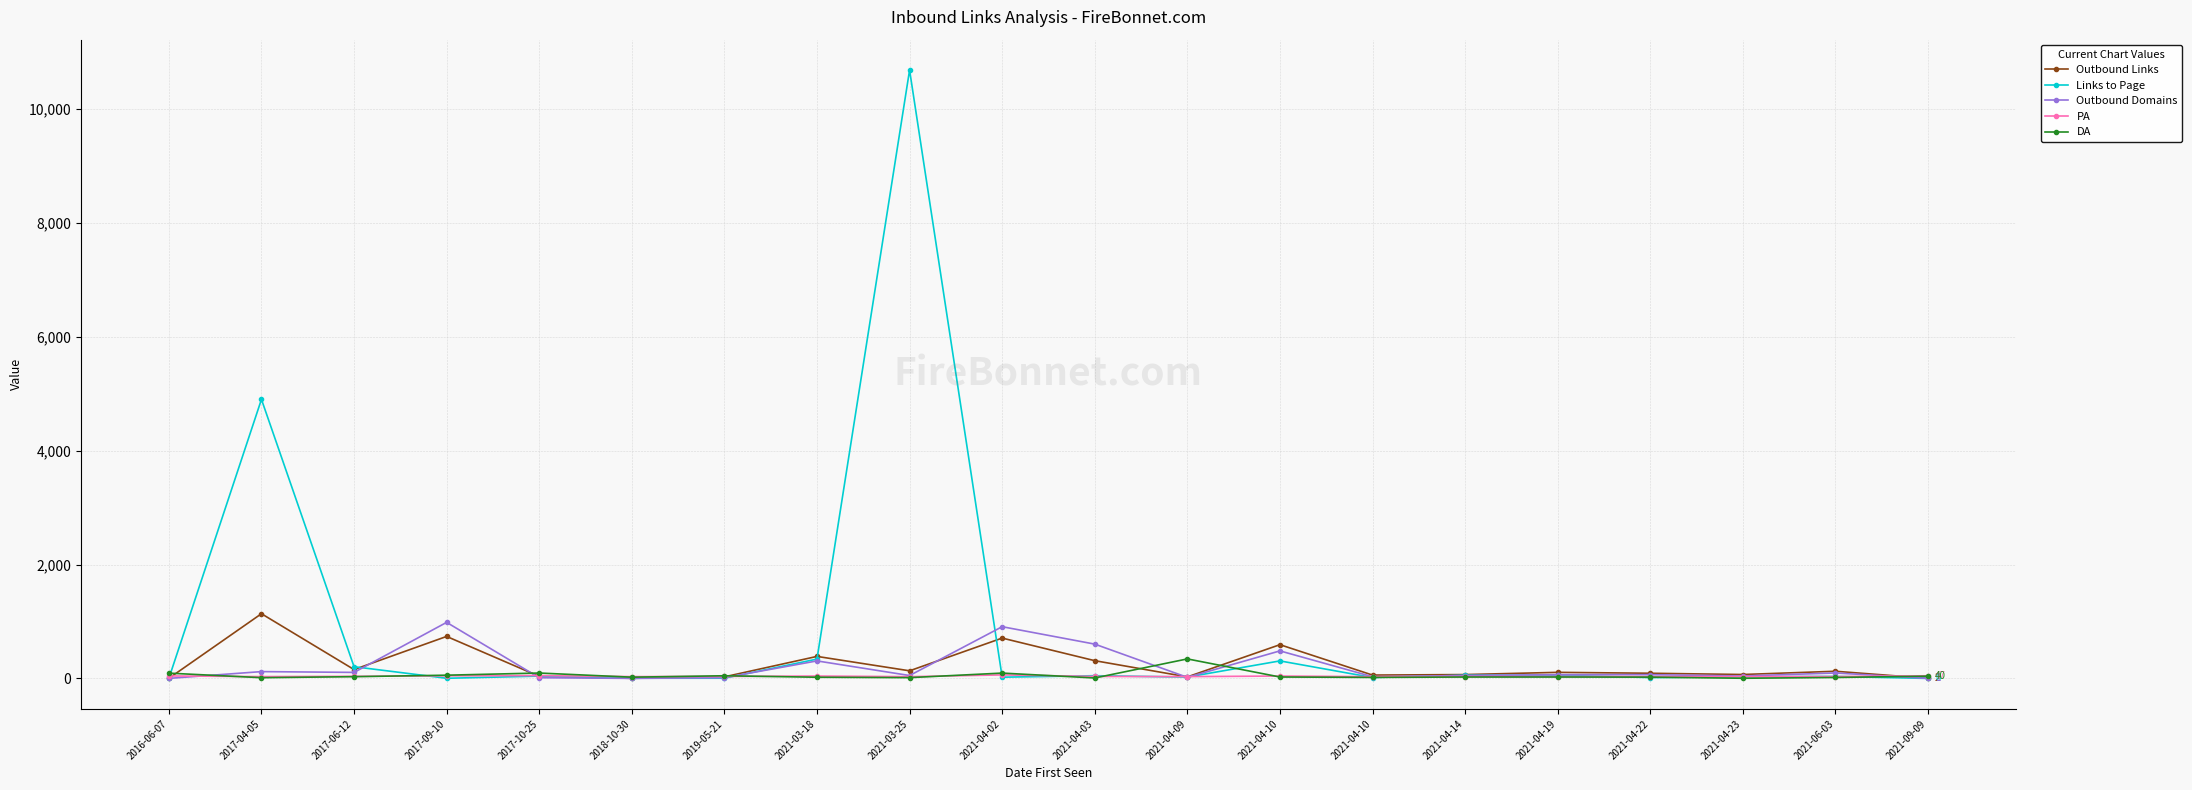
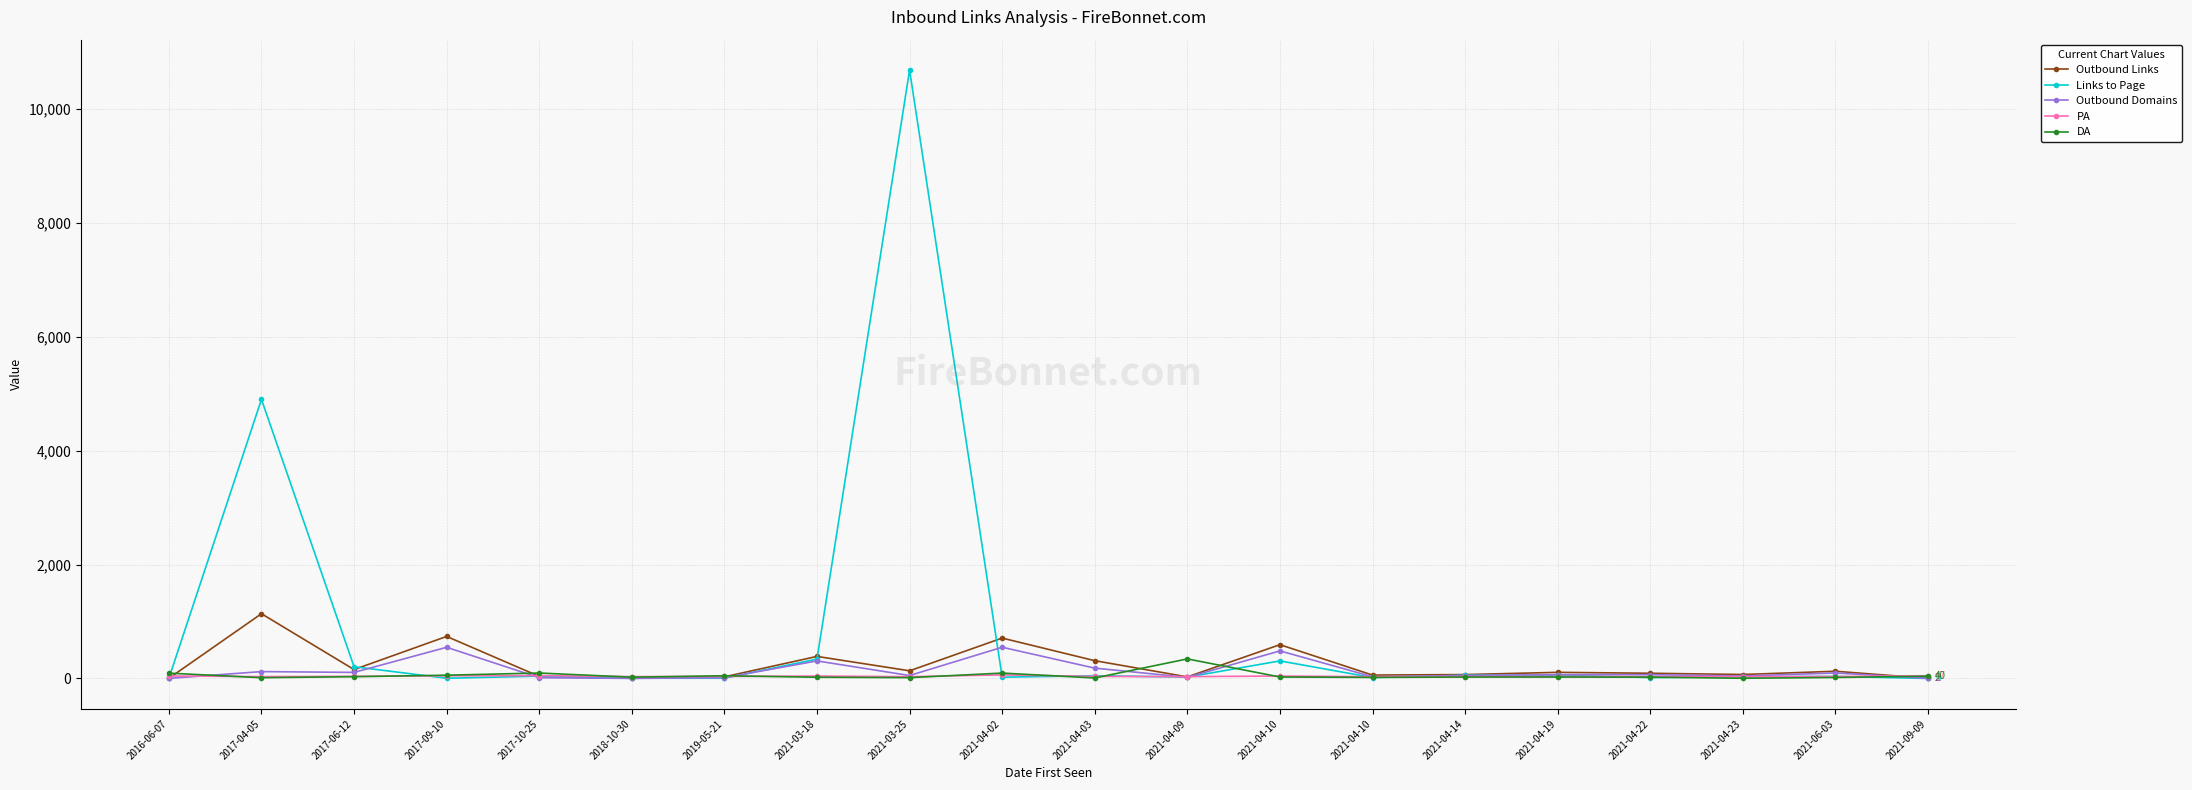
Outbound Domains, 2017-09-10: 1,000 -> 500
Outbound Domains, 2021-04-02: 900 -> 500
Outbound Domains, 2021-04-03: 600 -> 200
